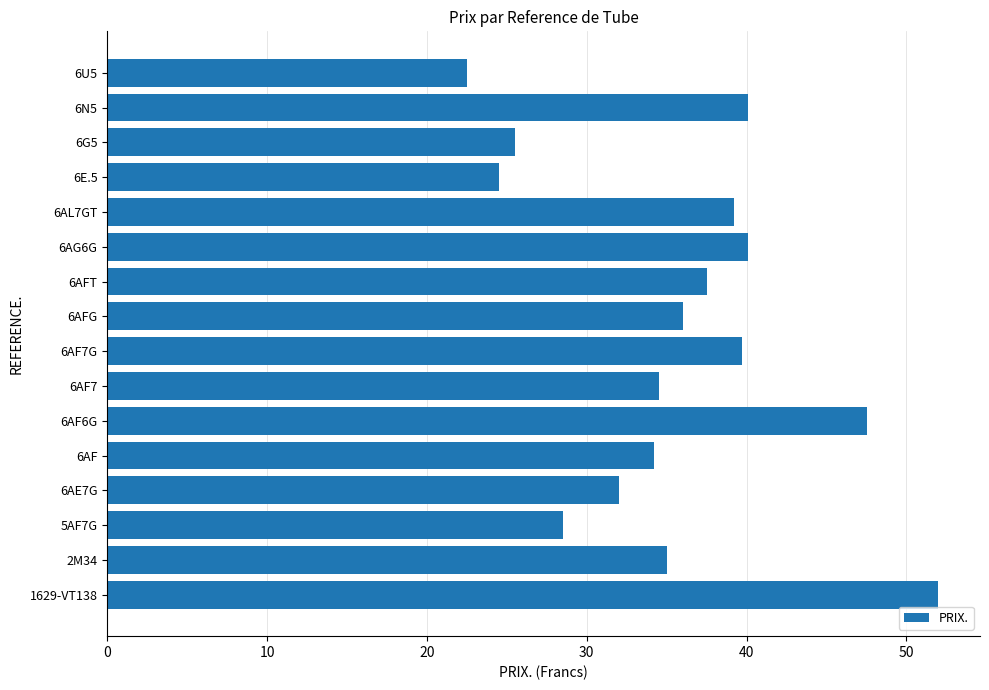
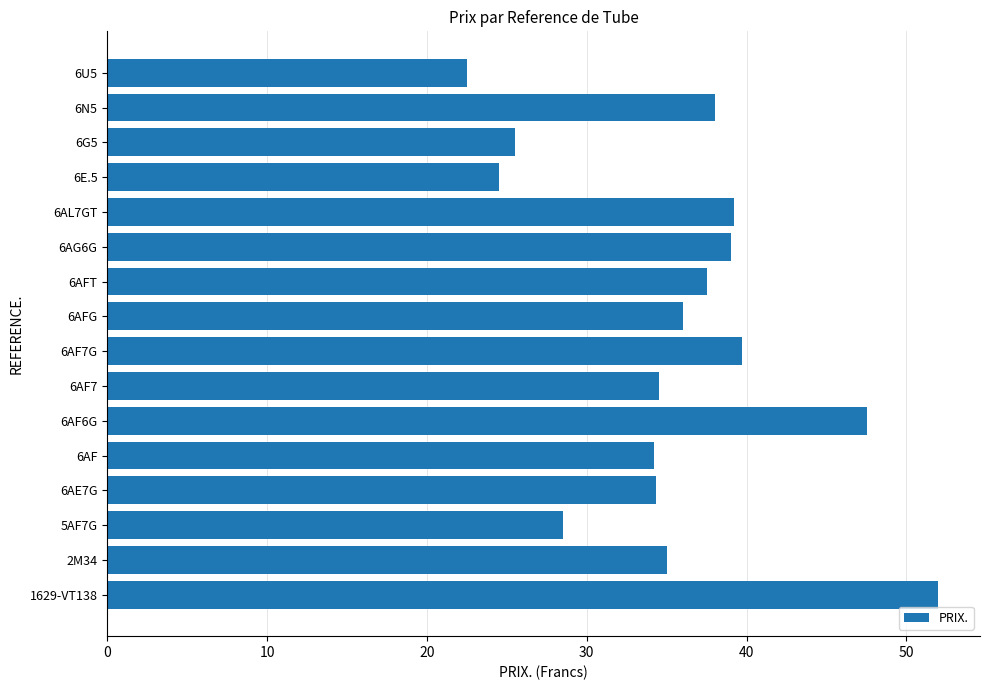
6N5: 40.1 -> 38.0
6AG6G: 40.1 -> 39.0
6AE7G: 32.0 -> 34.3
